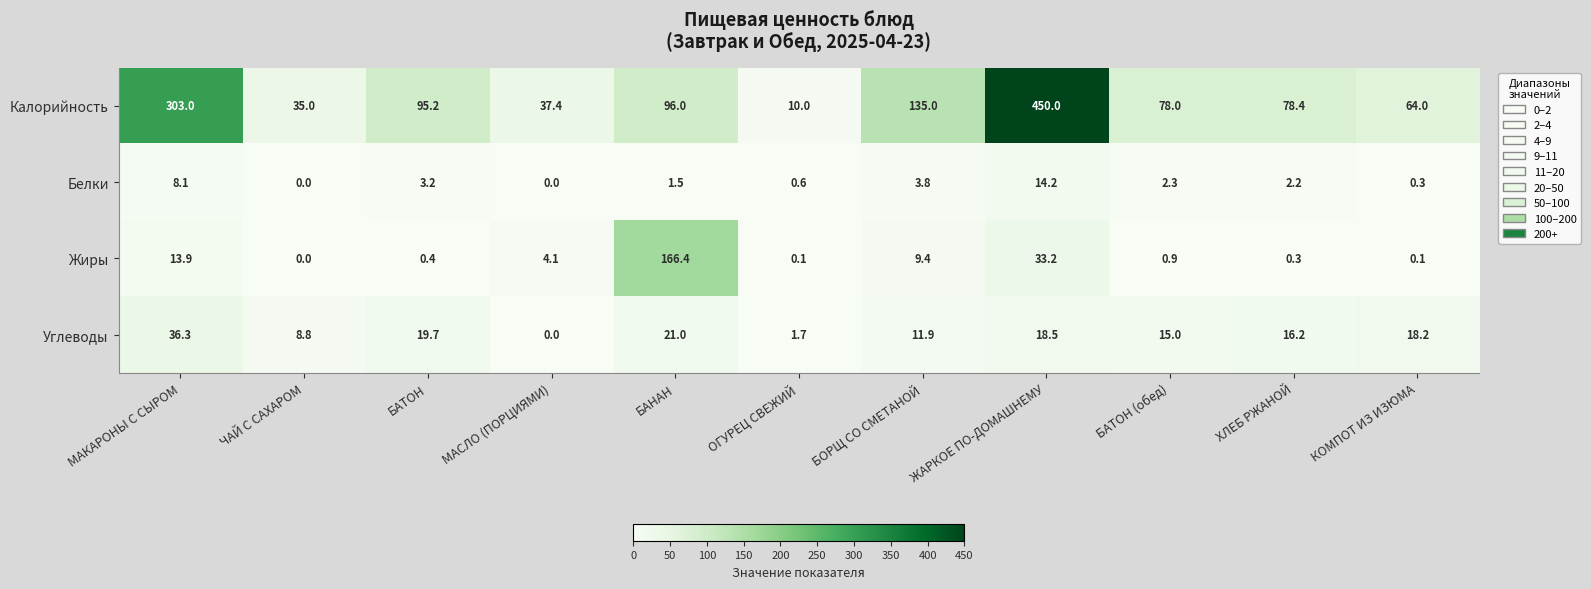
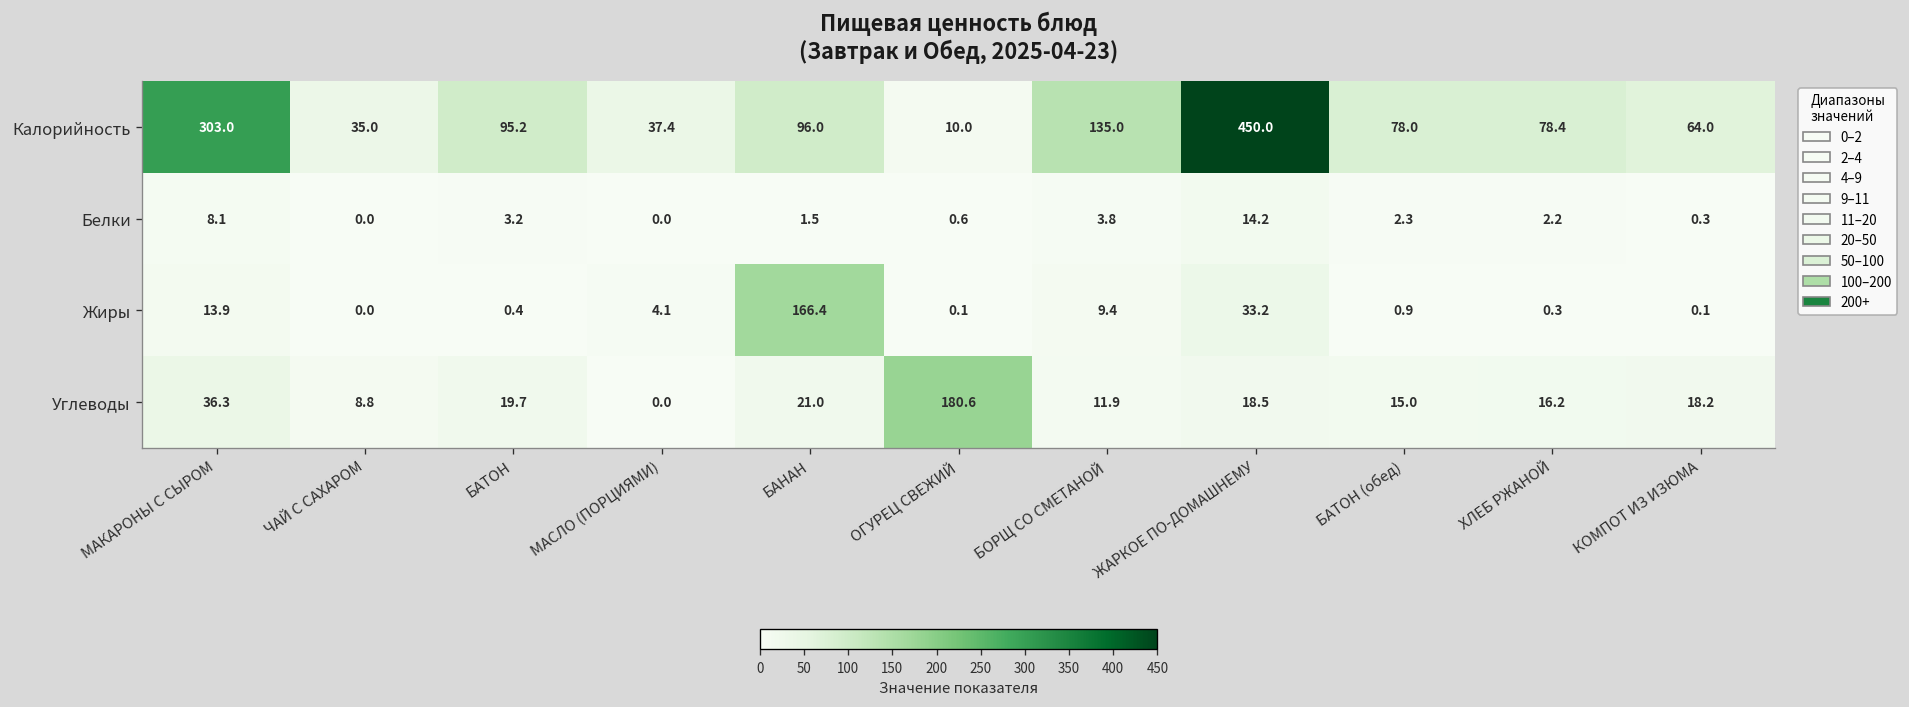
Углеводы, ОГУРЕЦ СВЕЖИЙ: 1.7 -> 180.6
